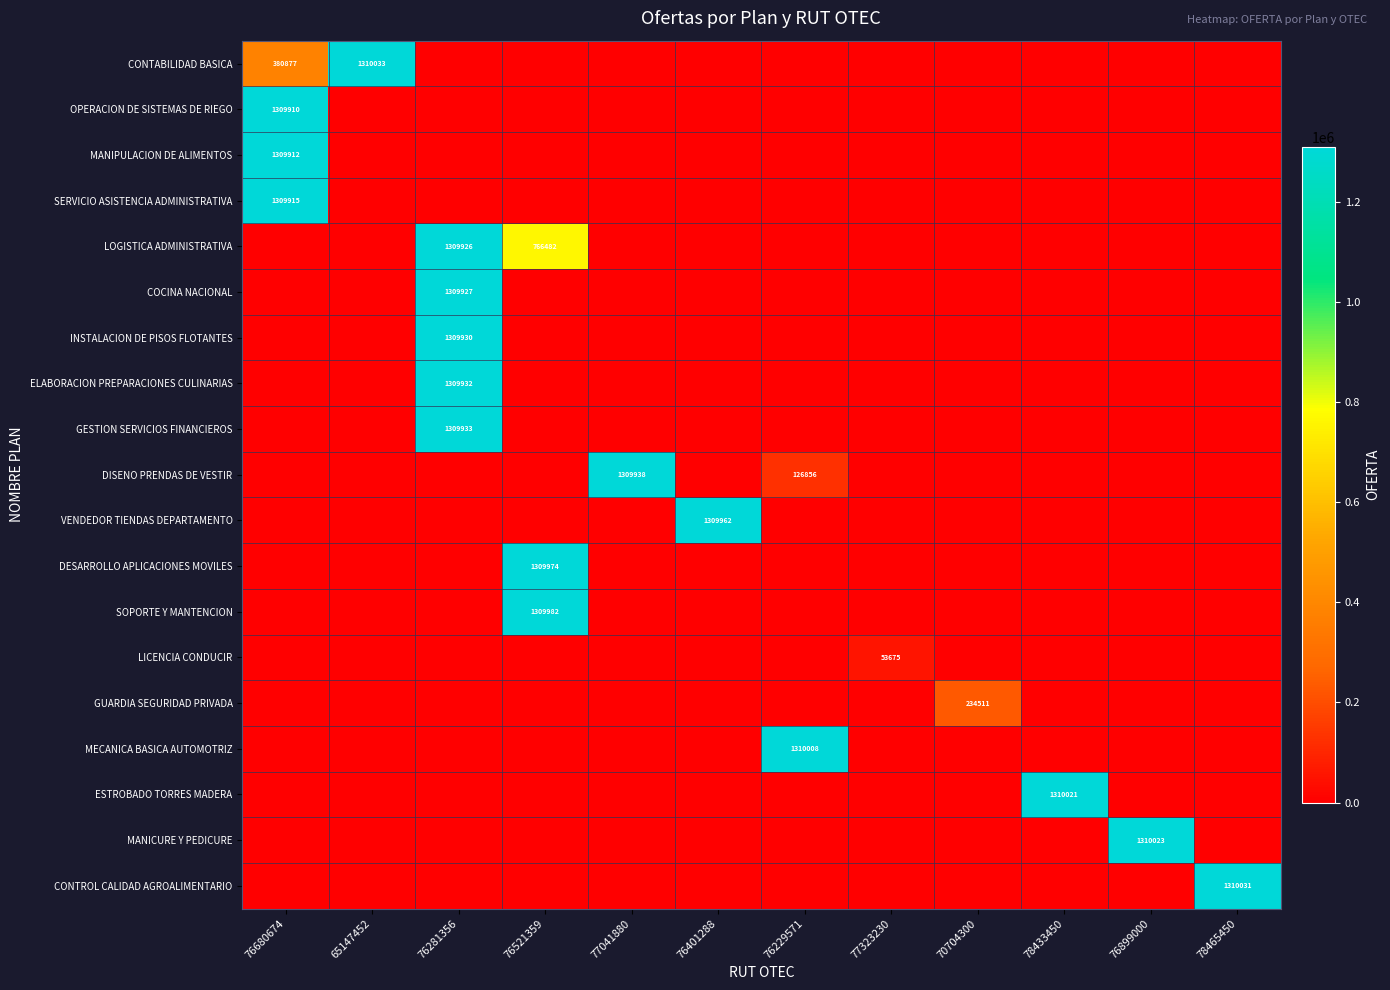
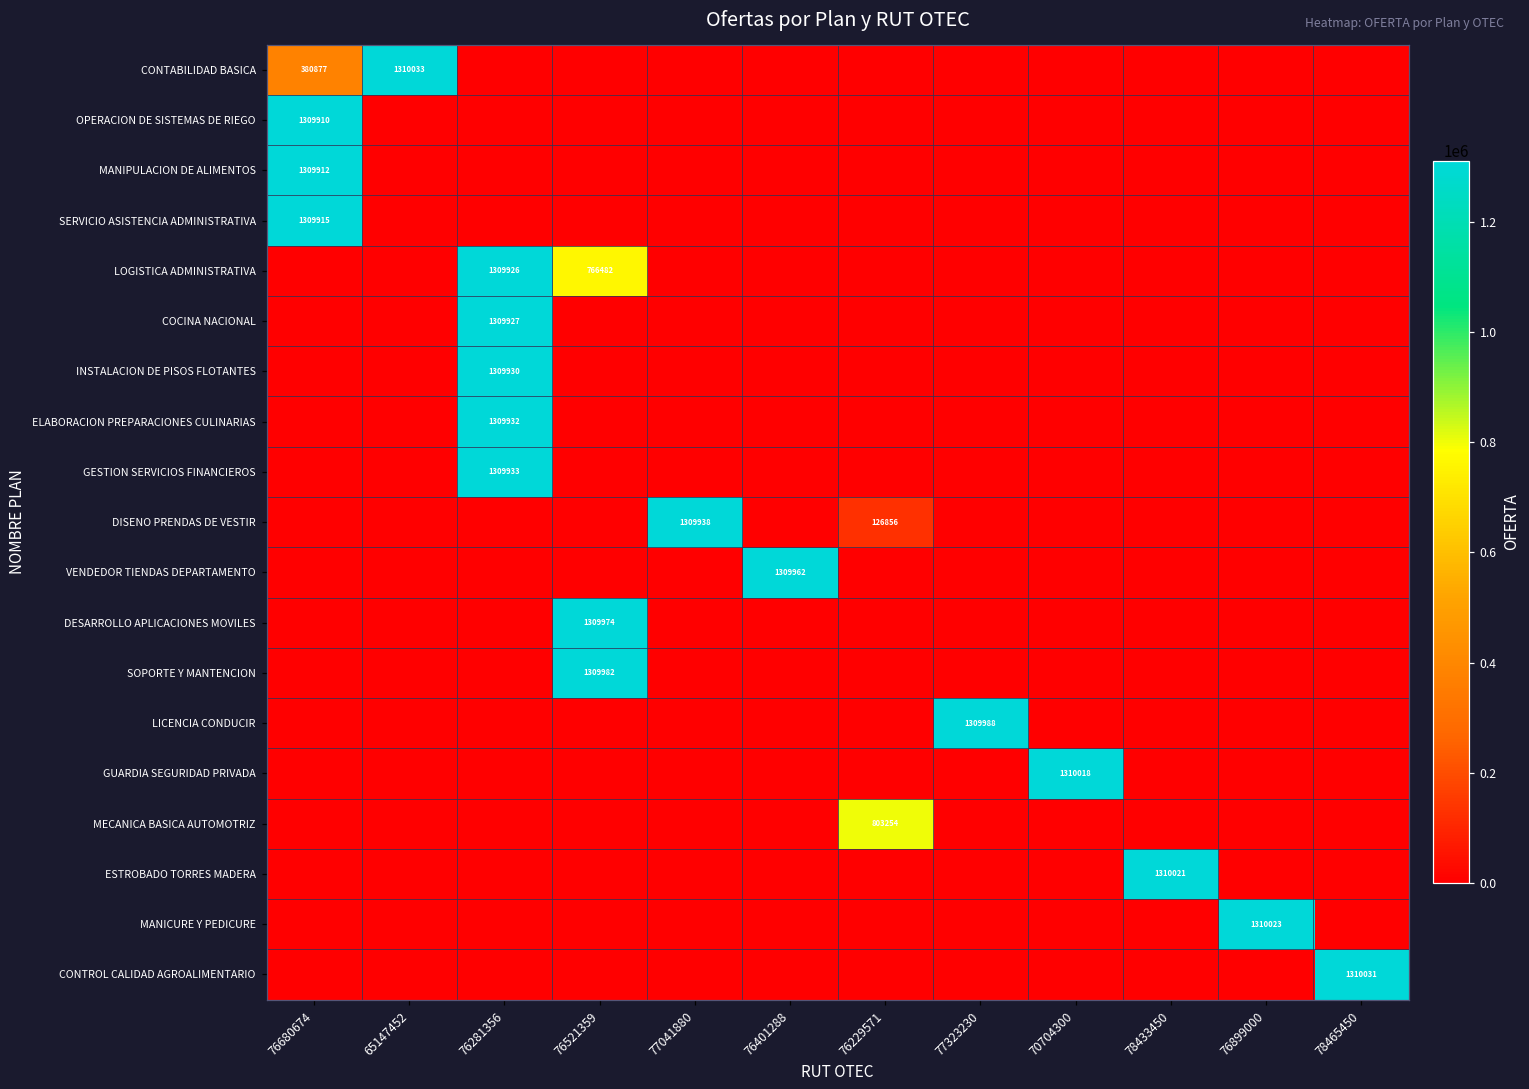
LICENCIA CONDUCIR, 77323230: 53675 -> 1309988
GUARDIA SEGURIDAD PRIVADA, 70704300: 234511 -> 1310018
MECANICA BASICA AUTOMOTRIZ, 76229571: 1310008 -> 803254
